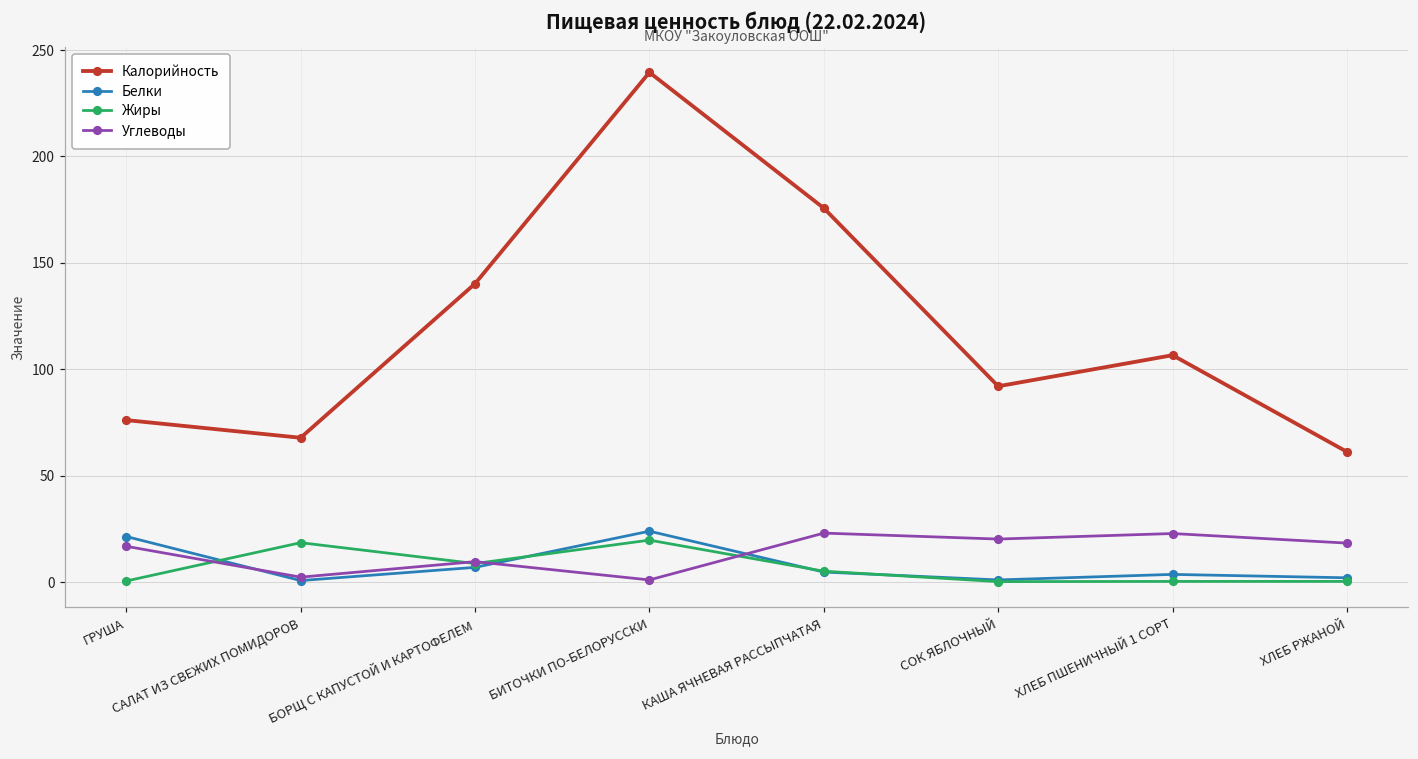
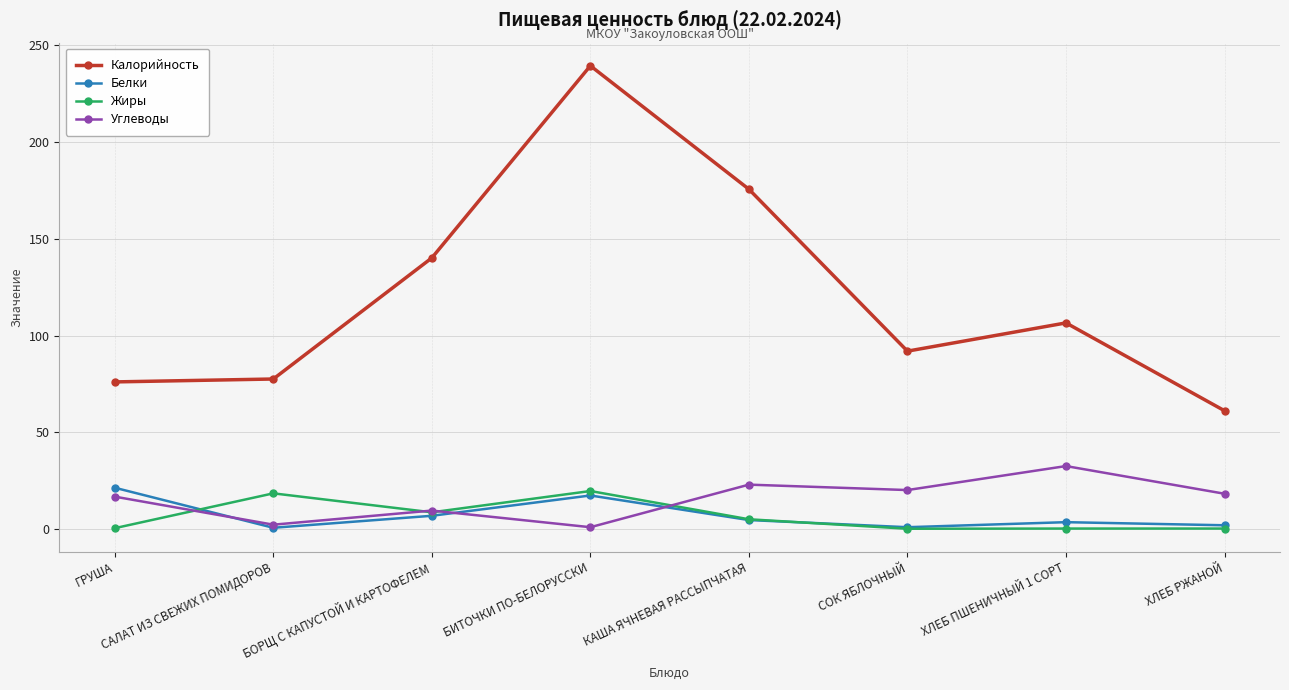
Калорийность, САЛАТ ИЗ СВЕЖИХ ПОМИДОРОВ: 68 -> 78
Белки, БИТОЧКИ ПО-БЕЛОРУССКИ: 24 -> 17
Углеводы, ХЛЕБ ПШЕНИЧНЫЙ 1 СОРТ: 23 -> 33
